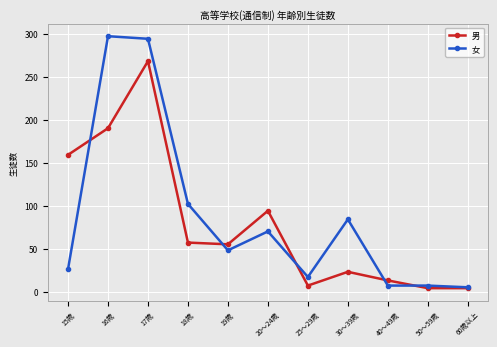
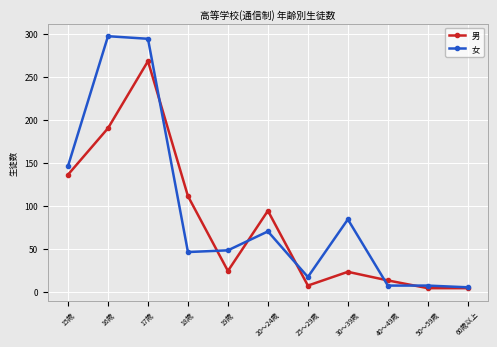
男, 15歳: 160 -> 140
女, 15歳: 30 -> 150
男, 18歳: 60 -> 110
女, 18歳: 100 -> 50
男, 19歳: 60 -> 20
